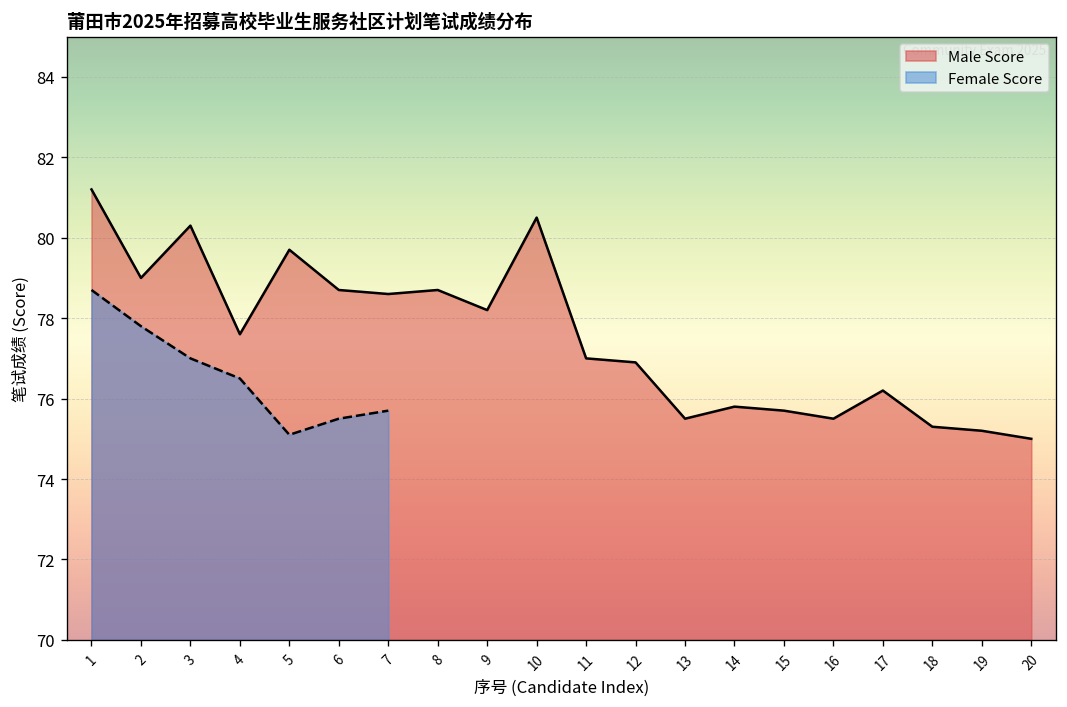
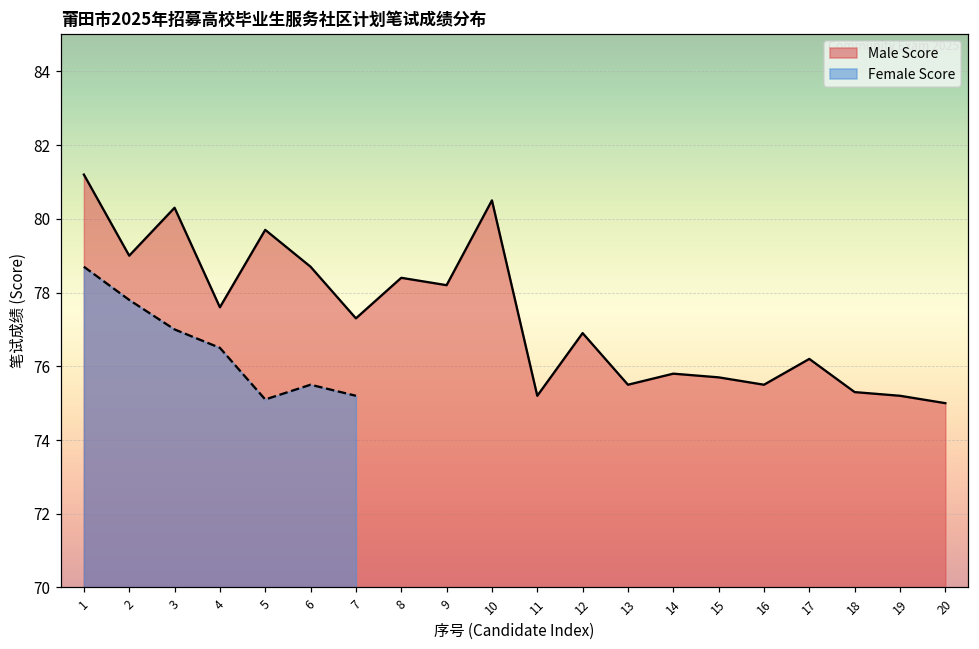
Male Score, 7: 78.6 -> 77.3
Female Score, 7: 75.7 -> 75.2
Male Score, 8: 78.7 -> 78.4
Male Score, 11: 77.0 -> 75.2
